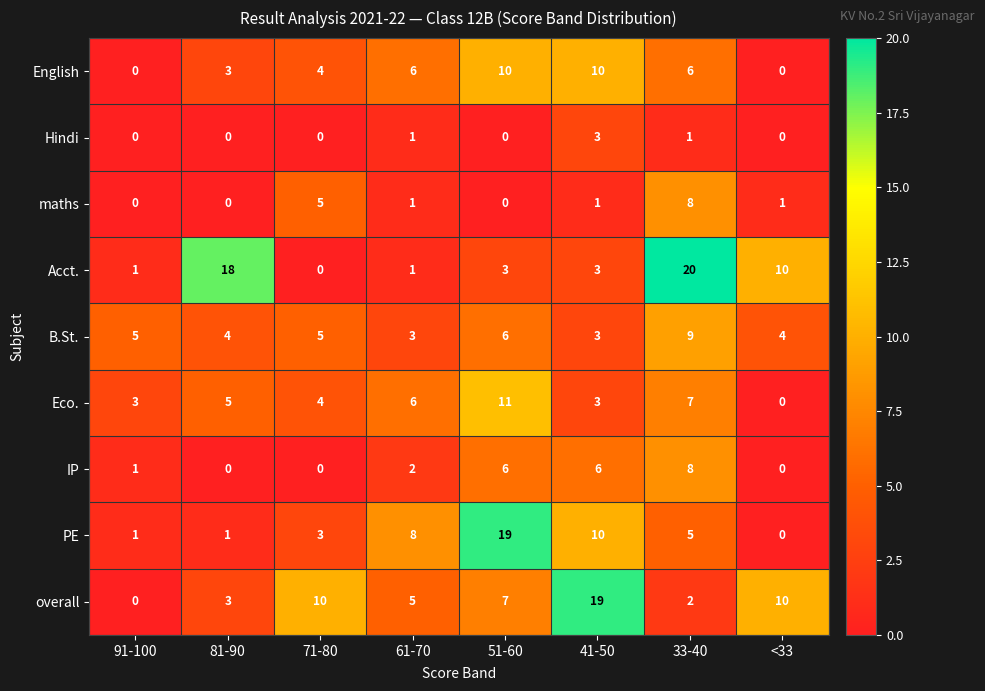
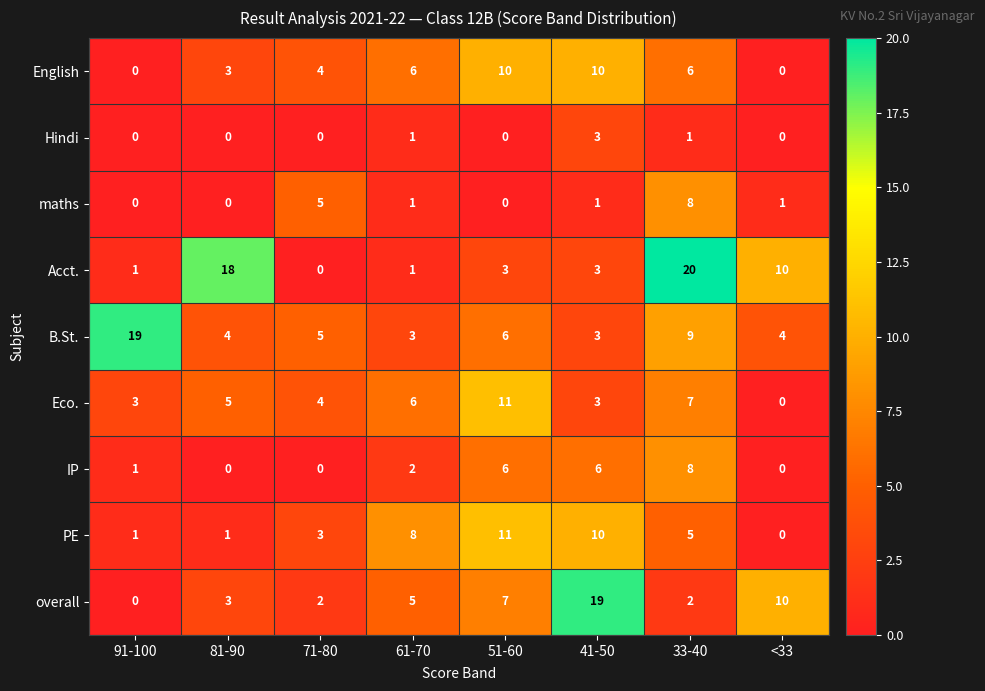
B.St., 91-100: 5 -> 19
PE, 51-60: 19 -> 11
overall, 71-80: 10 -> 2
